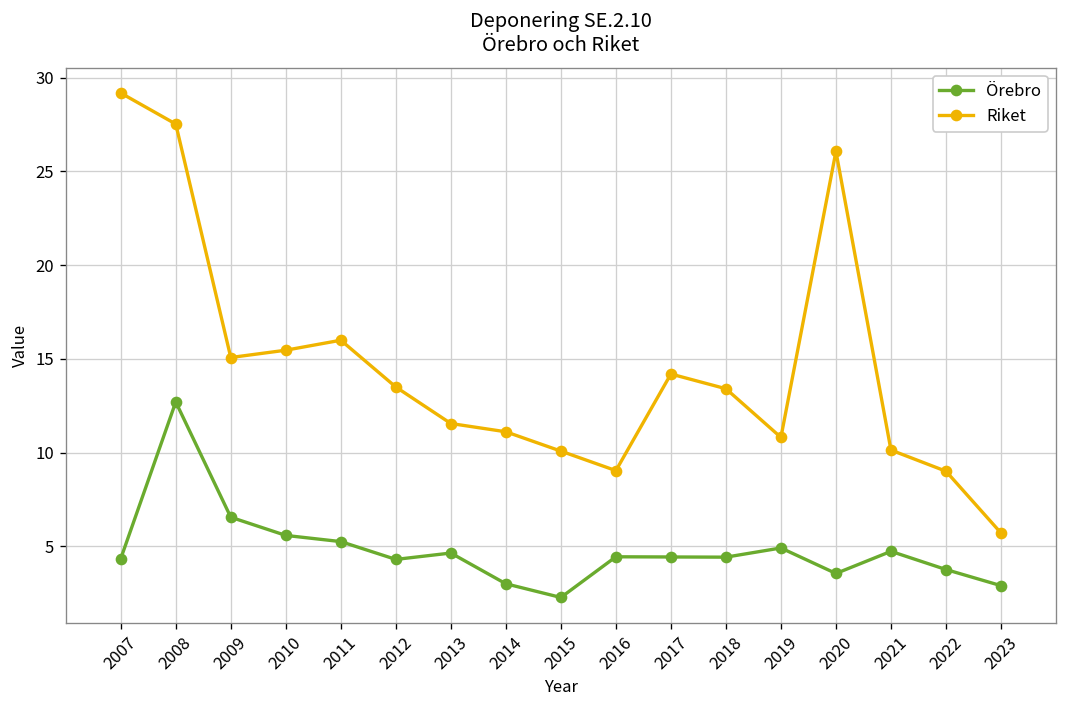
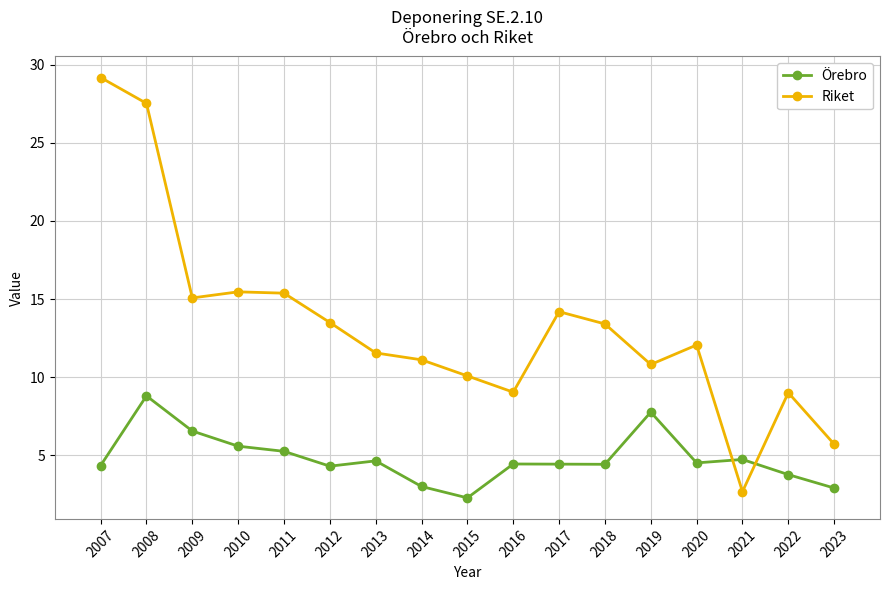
Örebro, 2008: 12.7 -> 8.8
Riket, 2011: 16.0 -> 15.4
Örebro, 2019: 4.9 -> 7.8
Örebro, 2020: 3.6 -> 4.5
Riket, 2020: 26.1 -> 12.1
Riket, 2021: 10.1 -> 2.7
